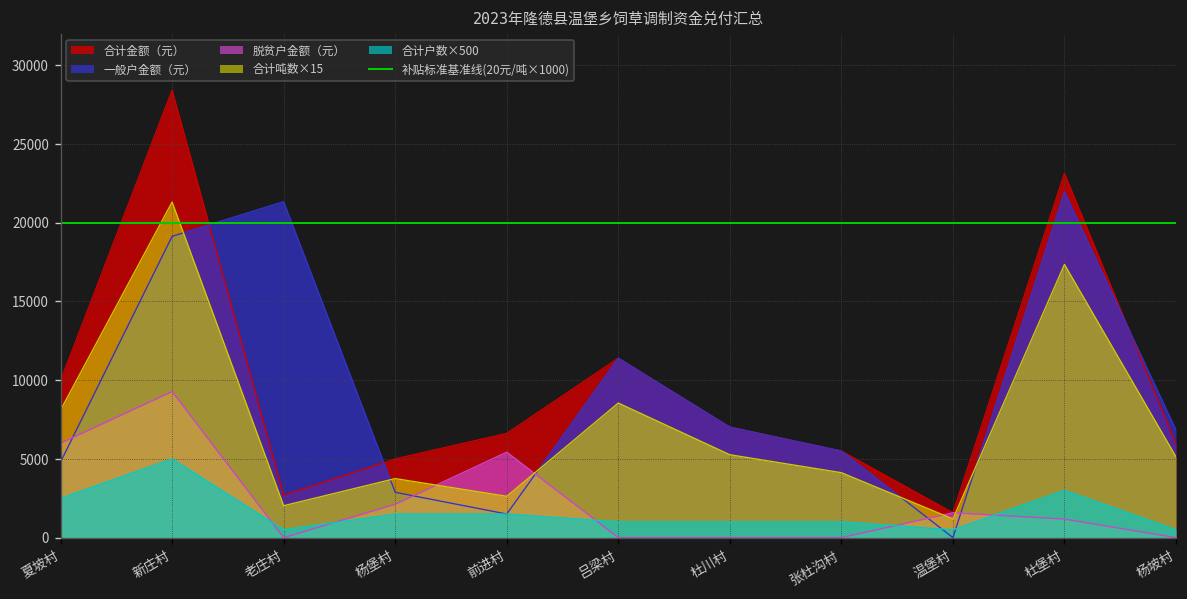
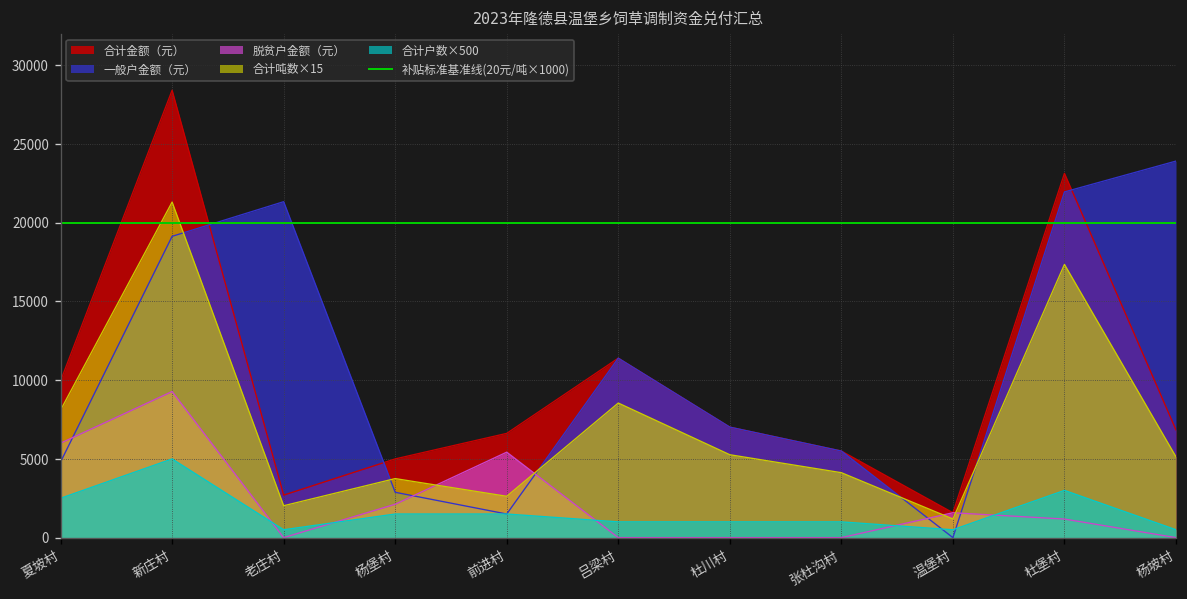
合计金额（元）, 杨坡村: 6000 -> 6800
一般户金额（元）, 杨坡村: 6800 -> 23900
